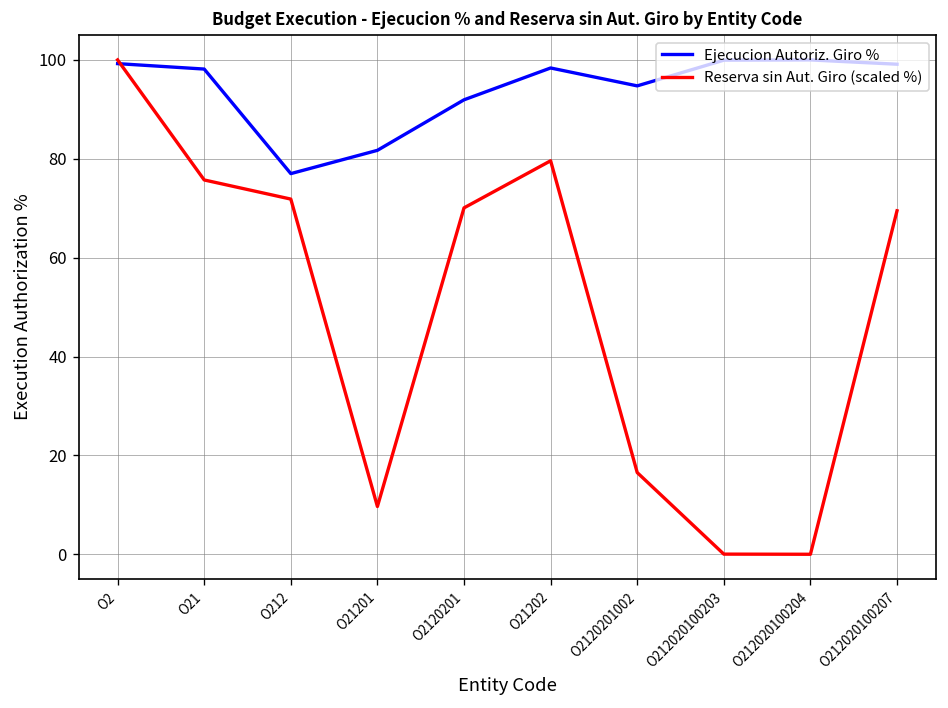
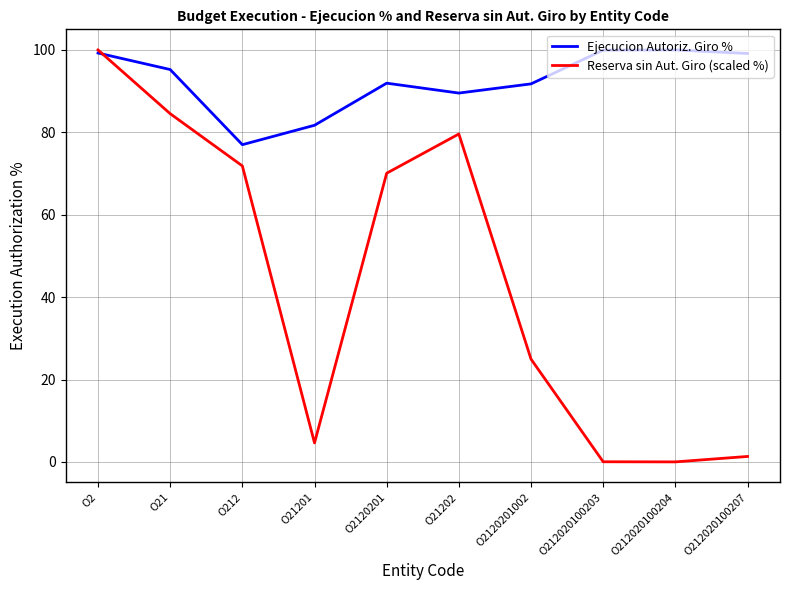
Ejecucion Autoriz. Giro %, O21: 98 -> 95
Reserva sin Aut. Giro (scaled %), O21: 76 -> 85
Reserva sin Aut. Giro (scaled %), O21201: 10 -> 5
Ejecucion Autoriz. Giro %, O21202: 98 -> 90
Ejecucion Autoriz. Giro %, O2120201002: 95 -> 92
Reserva sin Aut. Giro (scaled %), O2120201002: 17 -> 25
Reserva sin Aut. Giro (scaled %), O212020100207: 69 -> 1
